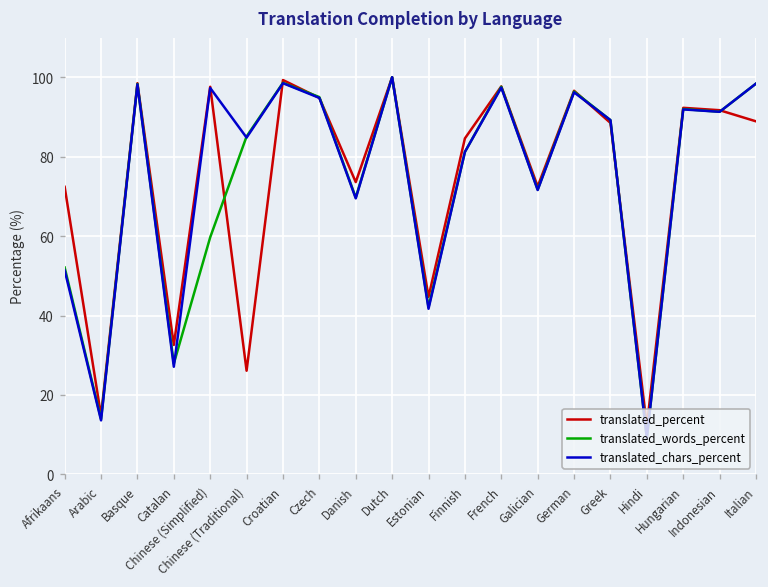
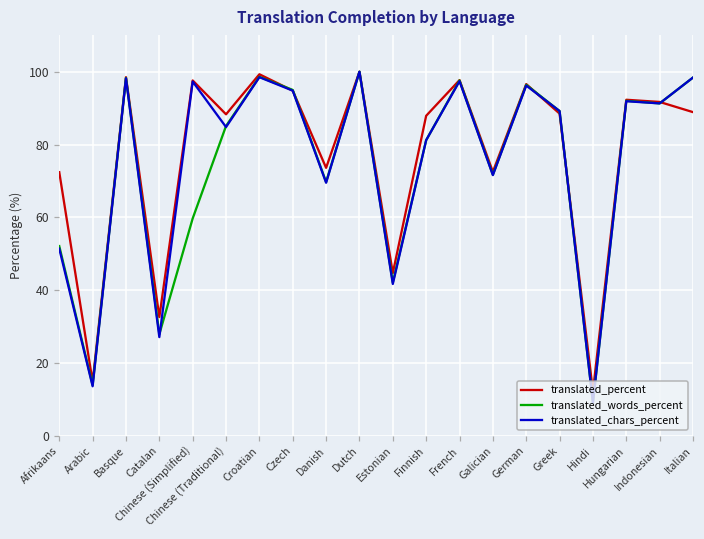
translated_percent, Chinese (Traditional): 26 -> 88
translated_percent, Finnish: 85 -> 88
